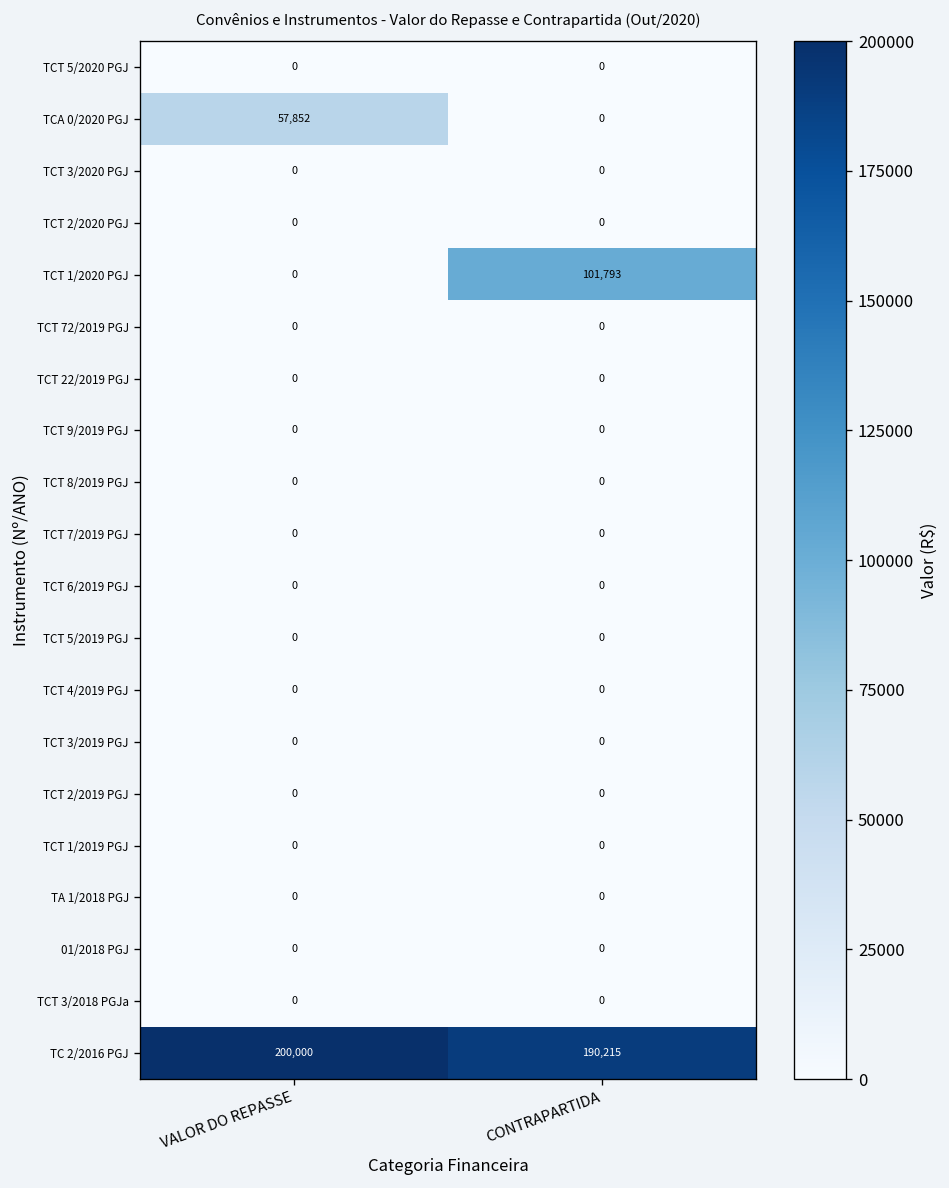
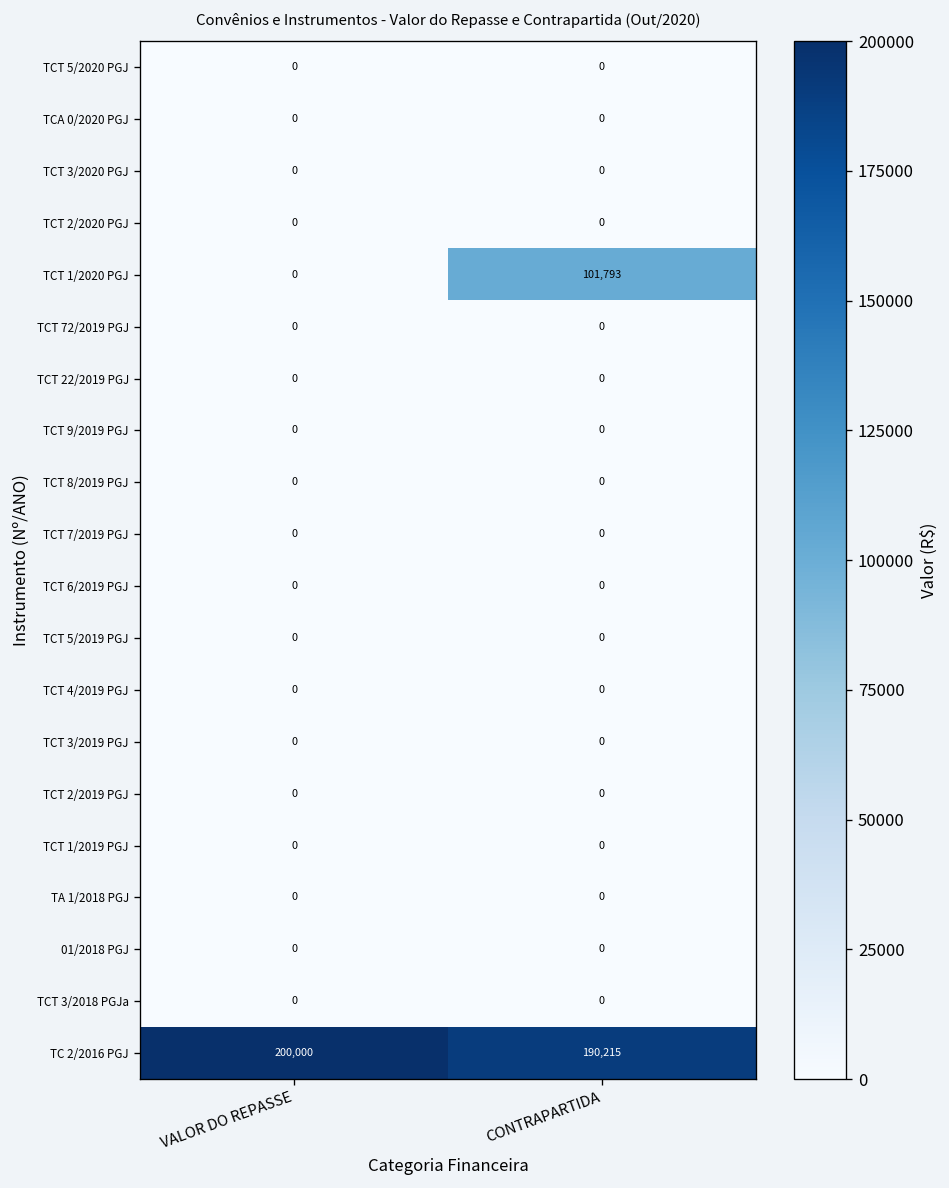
TCA 0/2020 PGJ, VALOR DO REPASSE: 57,852 -> 0
